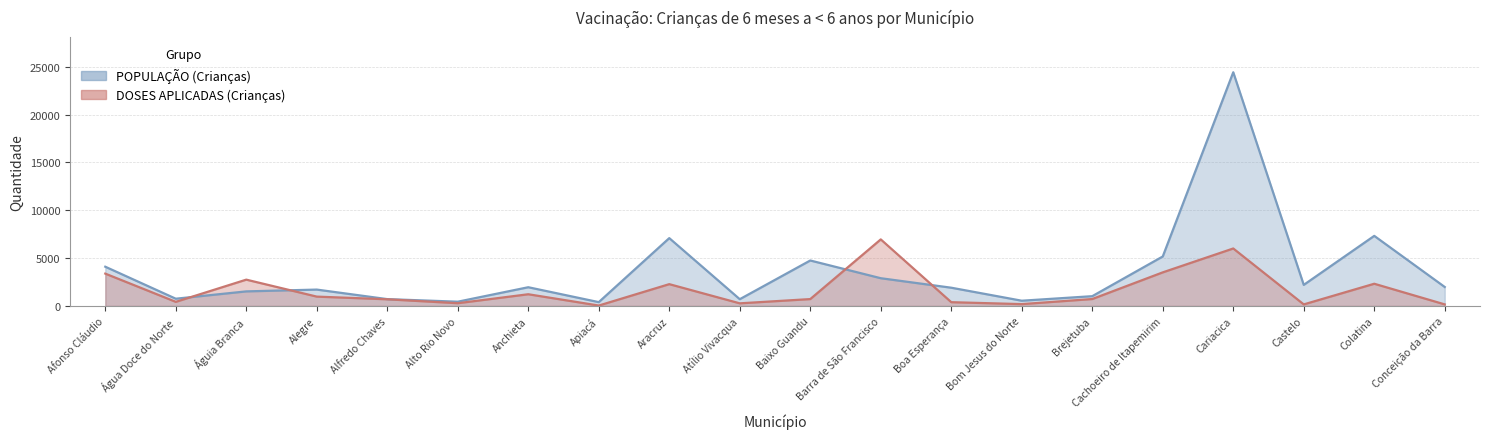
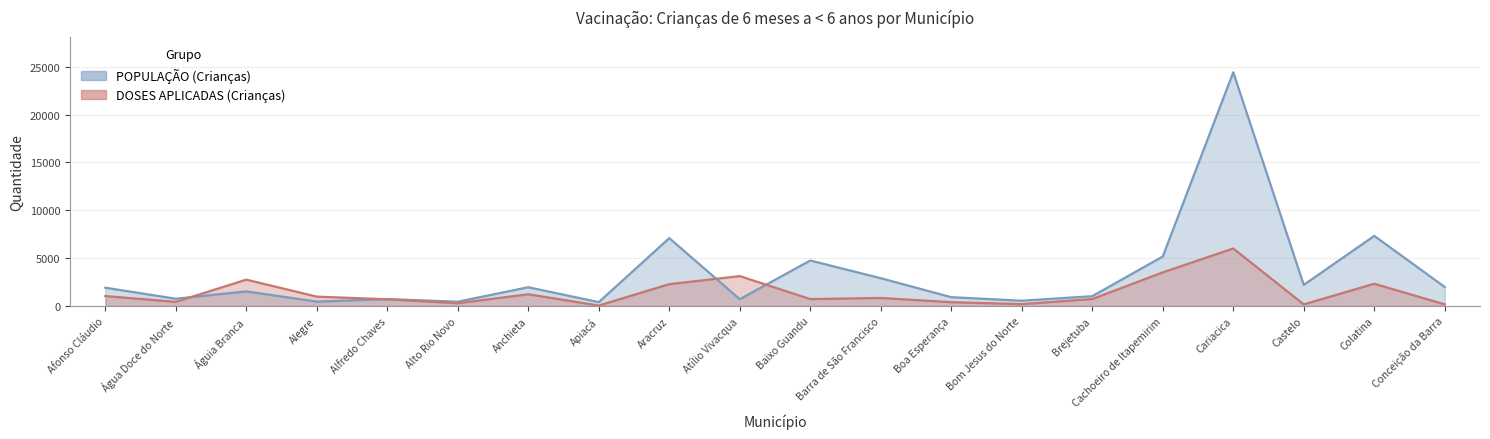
POPULAÇÃO (Crianças), Afonso Cláudio: 4000 -> 2000
DOSES APLICADAS (Crianças), Afonso Cláudio: 3000 -> 1000
POPULAÇÃO (Crianças), Alegre: 2000 -> 0
DOSES APLICADAS (Crianças), Atílio Vivacqua: 0 -> 3000
DOSES APLICADAS (Crianças), Barra de São Francisco: 7000 -> 1000
POPULAÇÃO (Crianças), Boa Esperança: 2000 -> 1000
